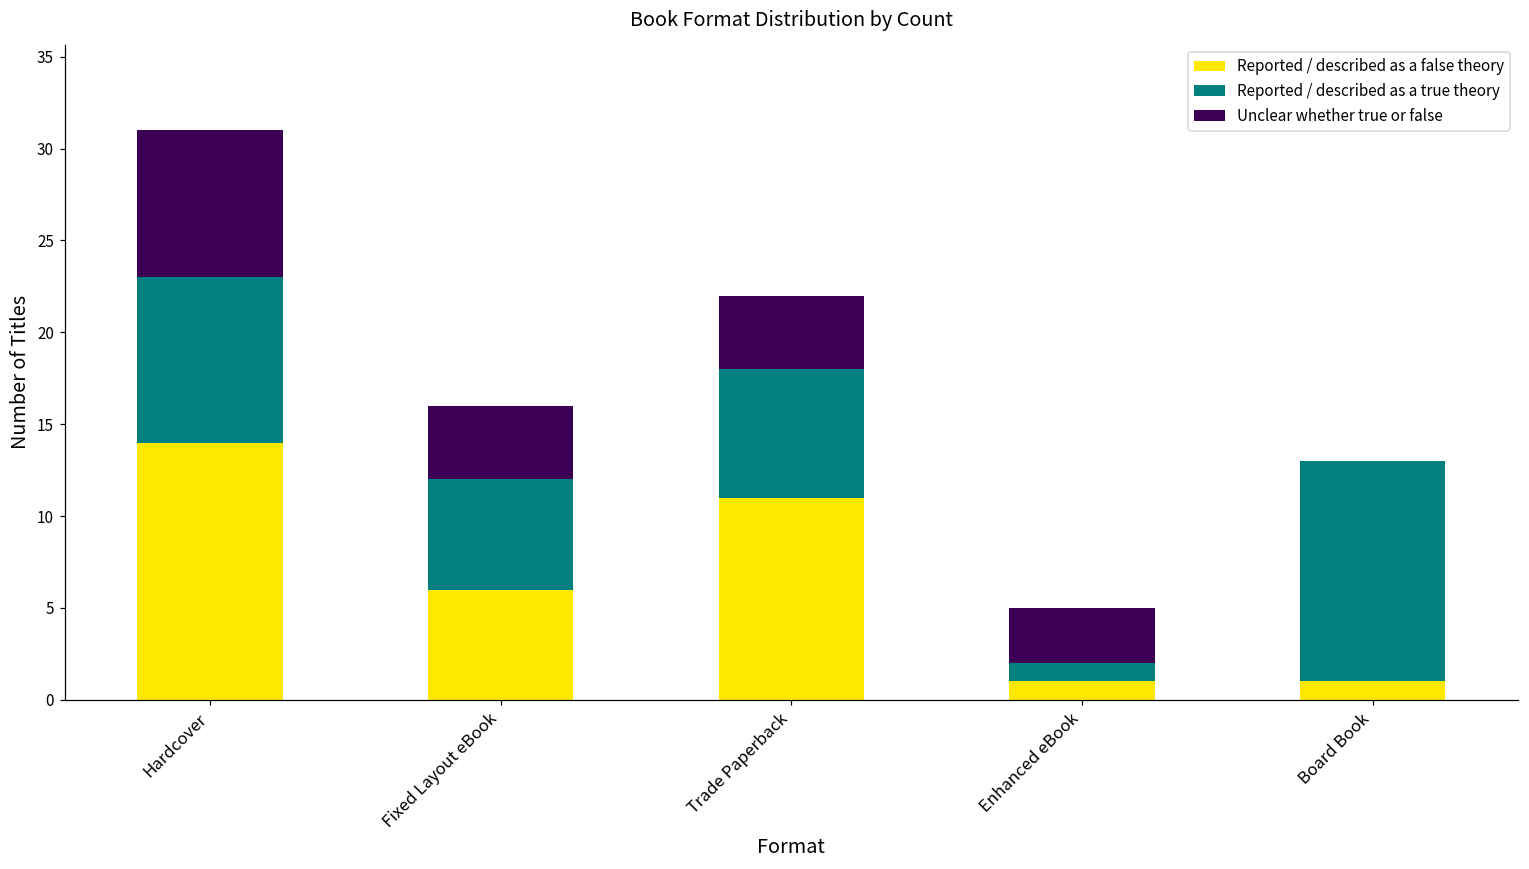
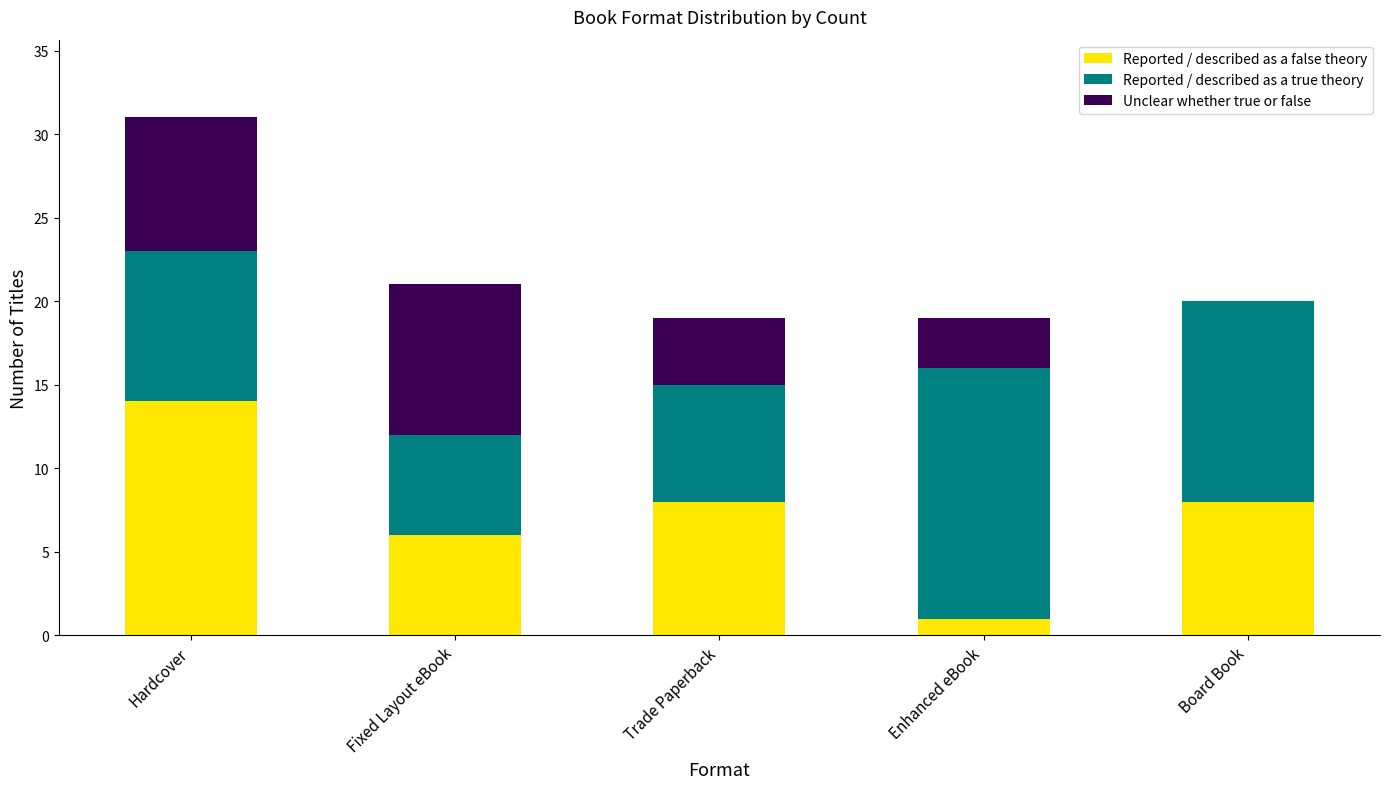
Unclear whether true or false, Fixed Layout eBook: 4 -> 9
Reported / described as a false theory, Trade Paperback: 11 -> 8
Reported / described as a true theory, Enhanced eBook: 1 -> 15
Reported / described as a false theory, Board Book: 1 -> 8
